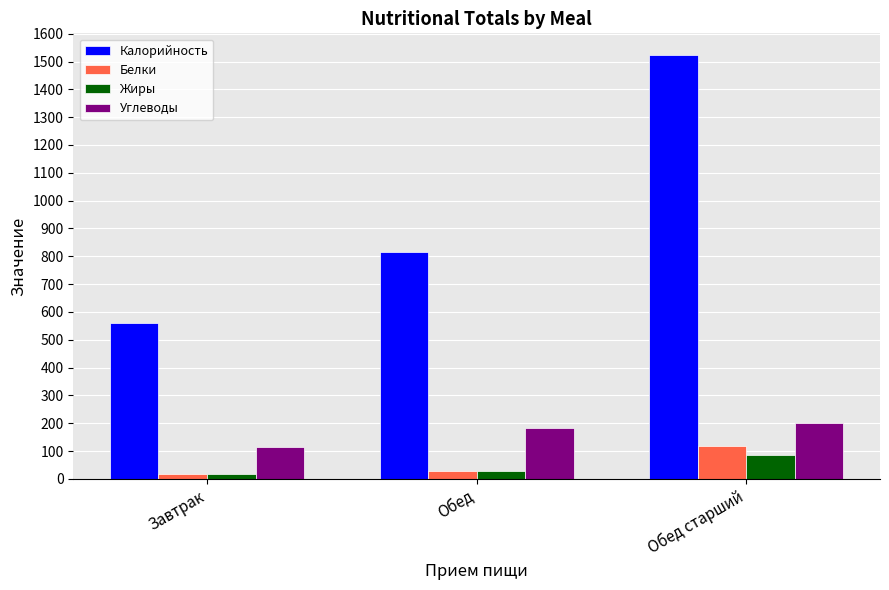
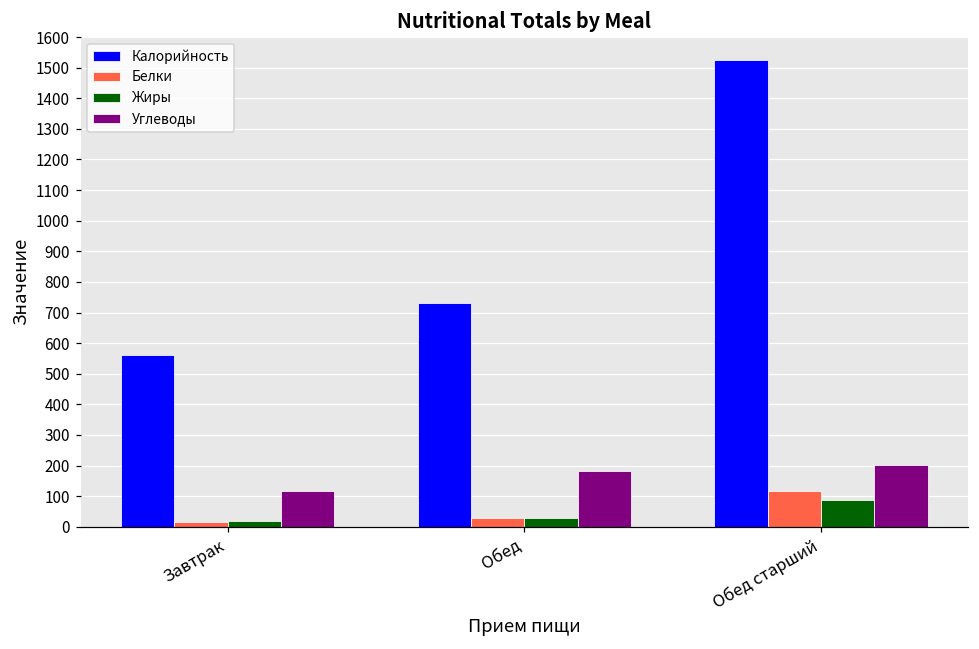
Калорийность, Обед: 820 -> 730
